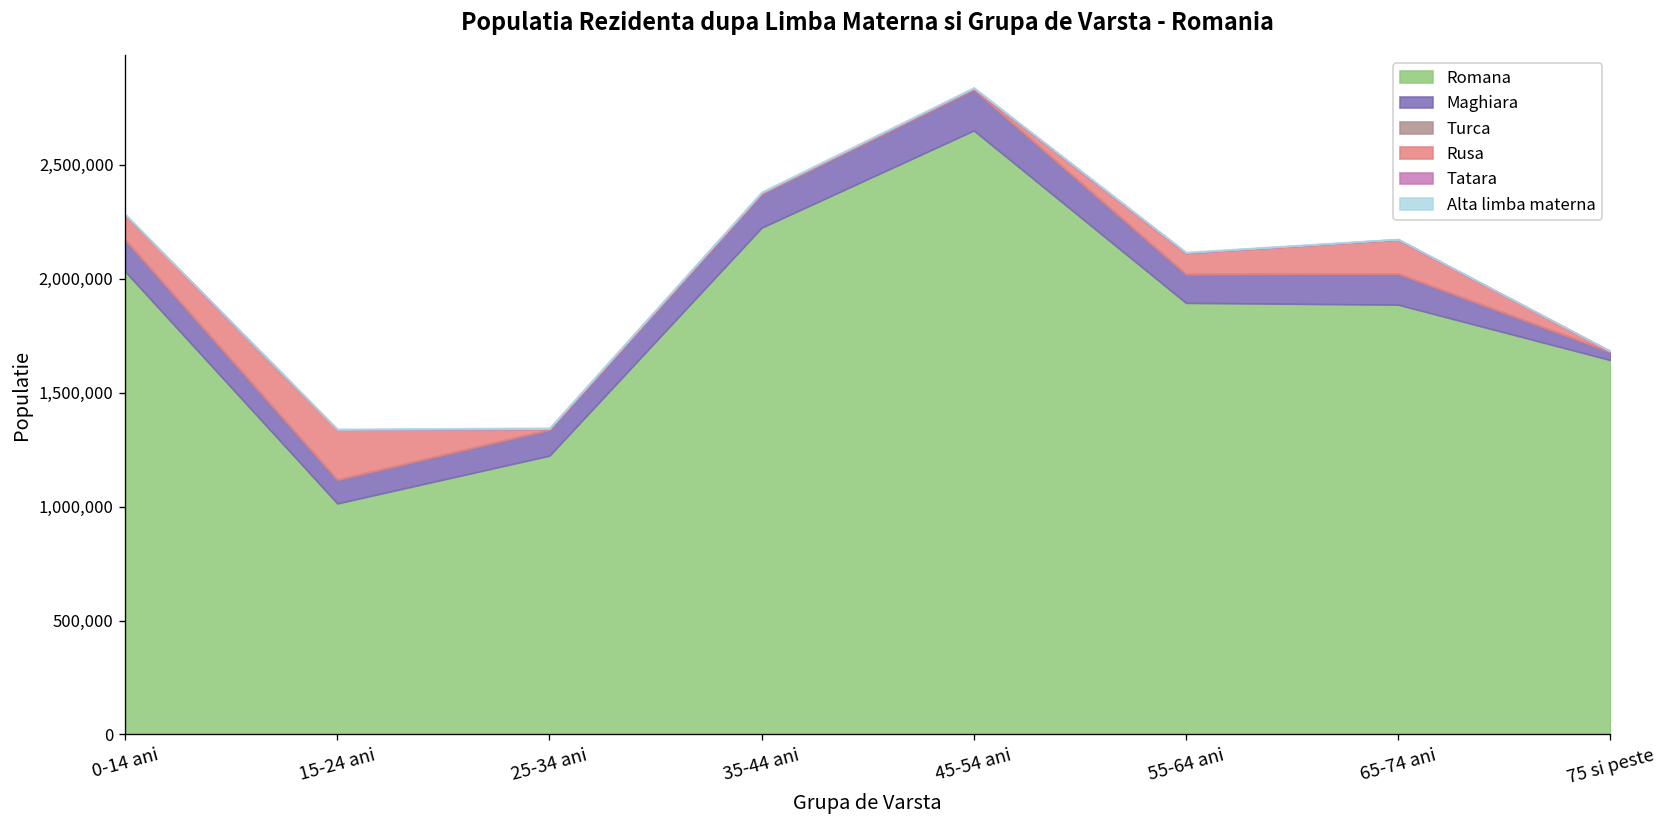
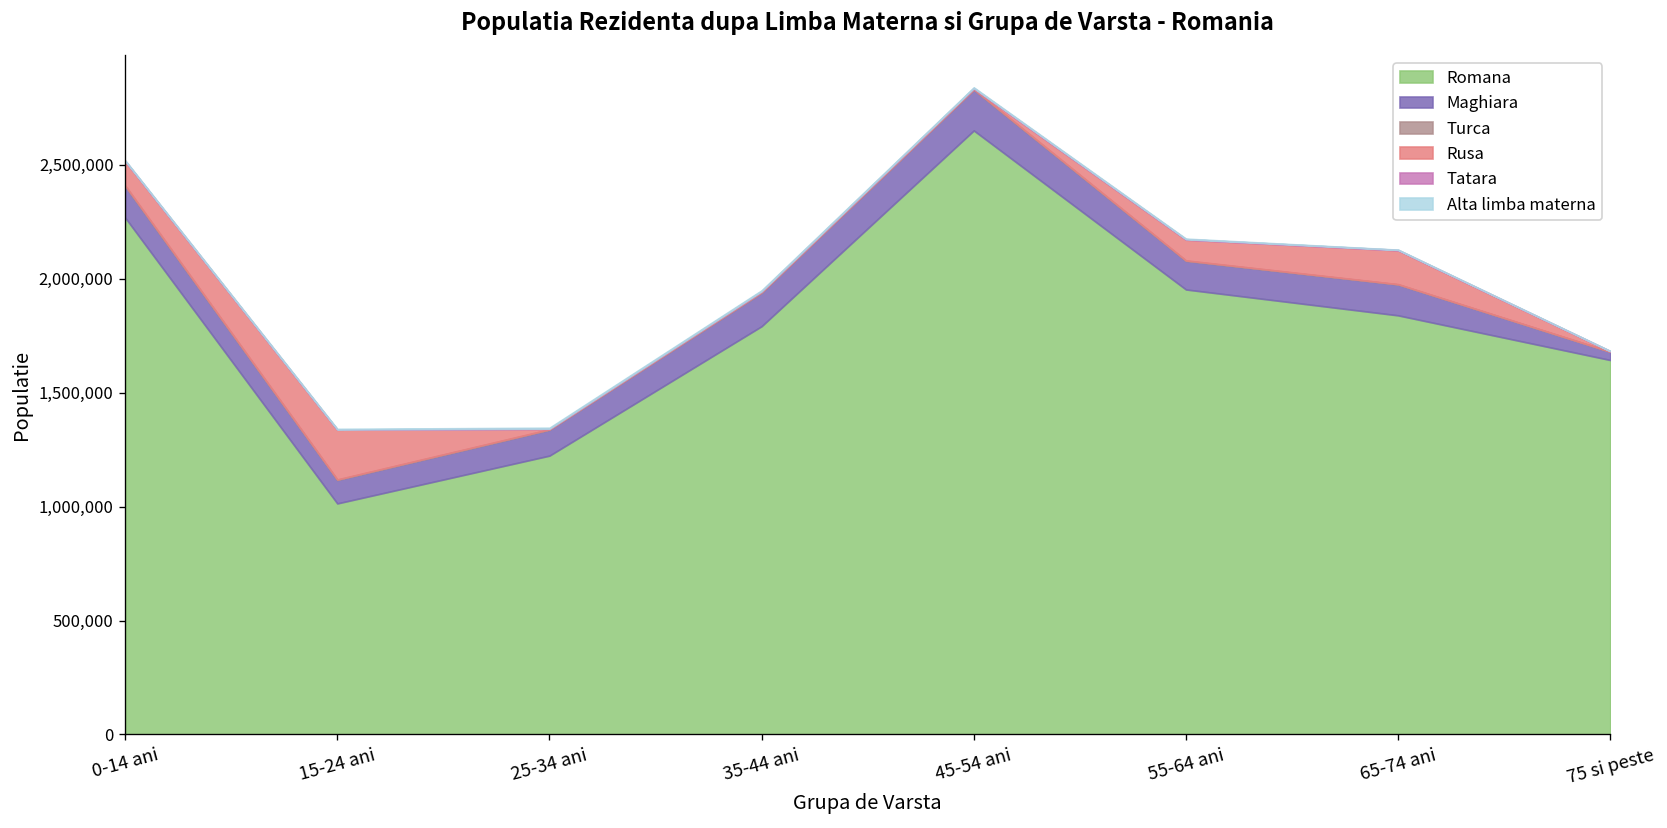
Romana, 0-14 ani: 2,030,000 -> 2,270,000
Romana, 35-44 ani: 2,220,000 -> 1,790,000
Romana, 55-64 ani: 1,890,000 -> 1,950,000
Romana, 65-74 ani: 1,890,000 -> 1,840,000
